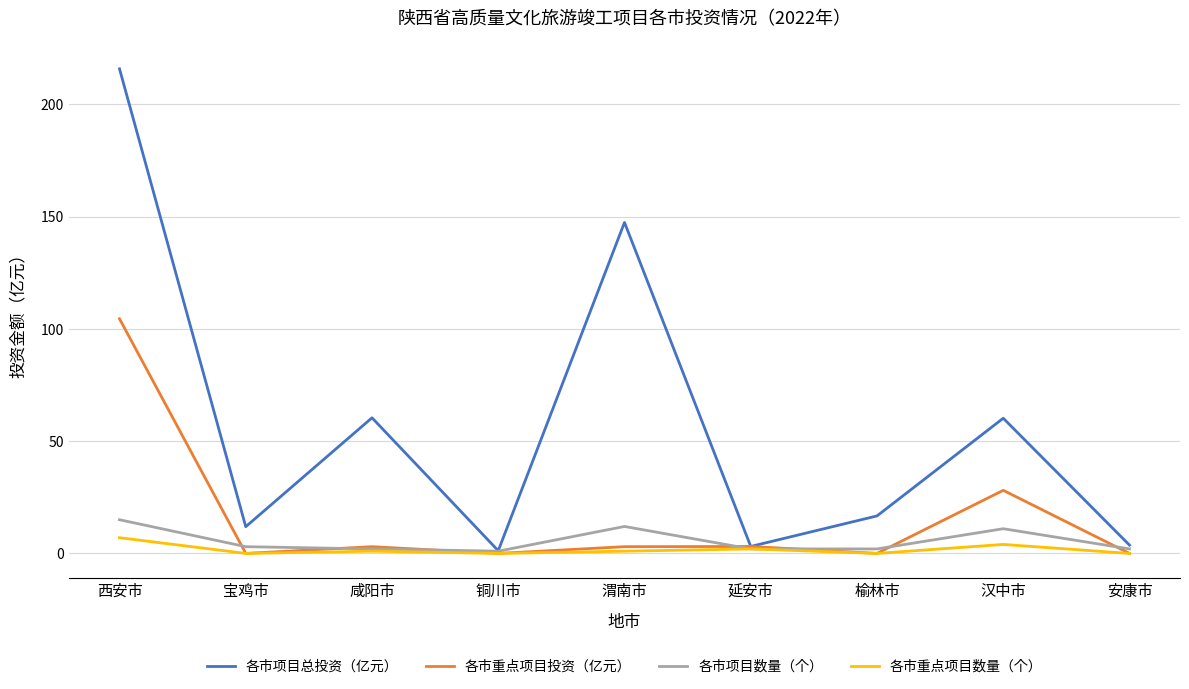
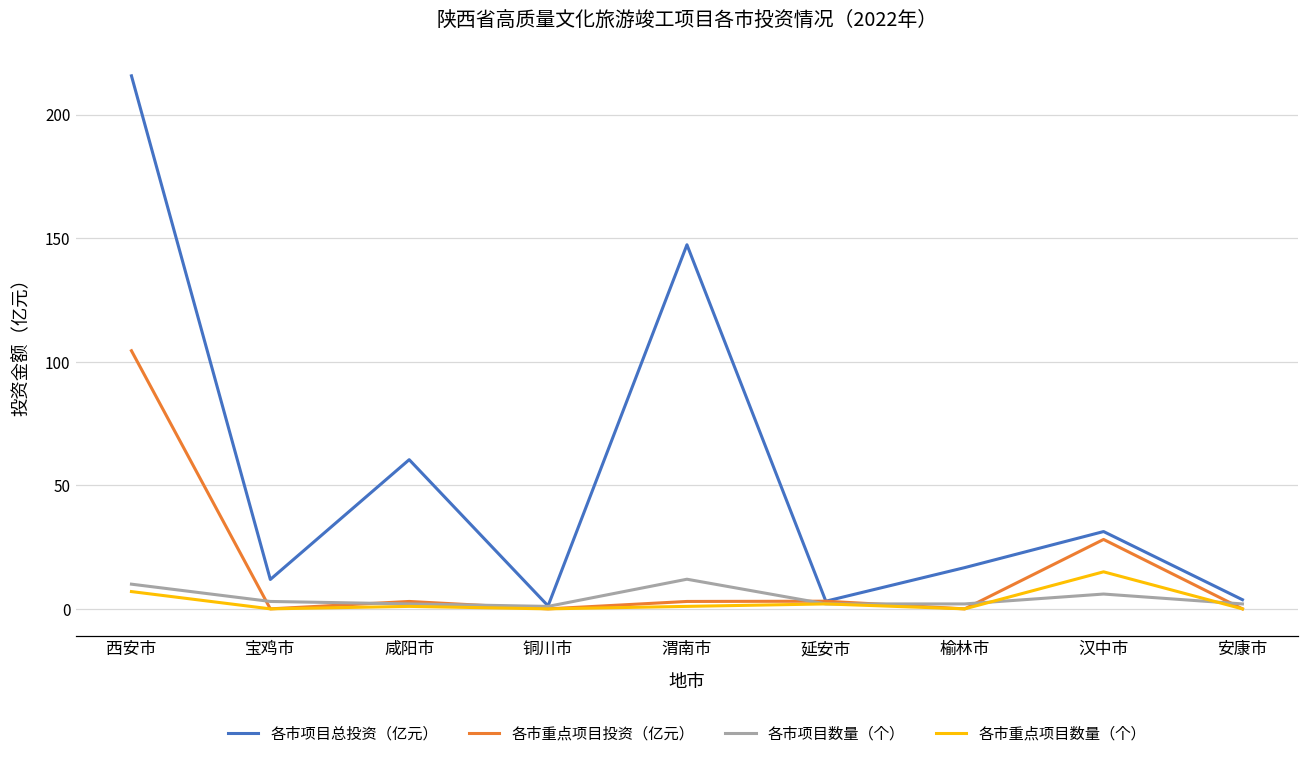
各市项目数量（个）, 西安市: 15 -> 10
各市项目总投资（亿元）, 汉中市: 60 -> 31
各市项目数量（个）, 汉中市: 11 -> 6
各市重点项目数量（个）, 汉中市: 4 -> 15
